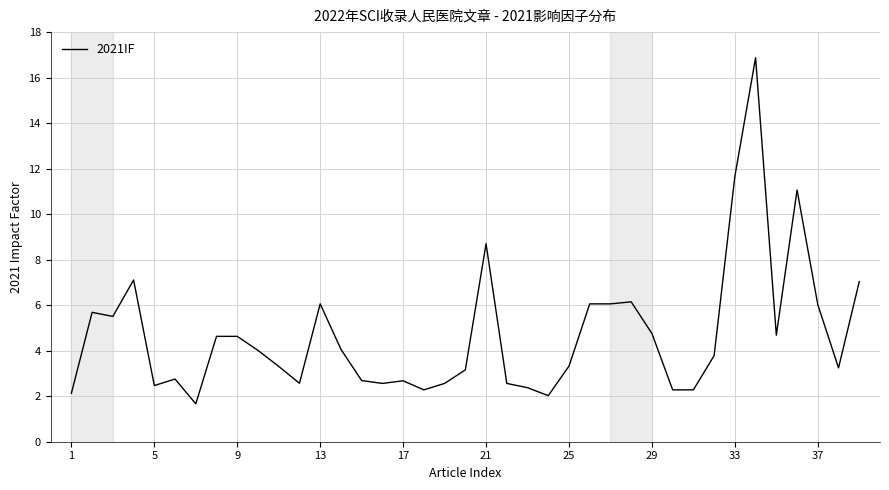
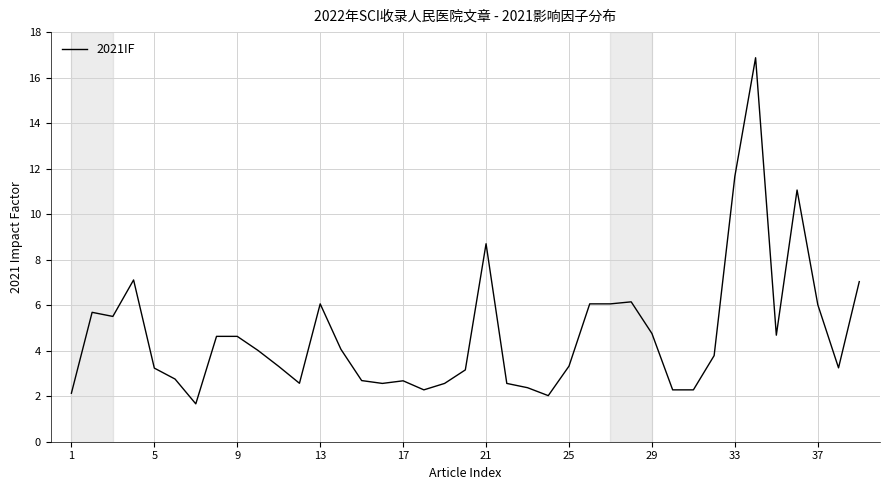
5: 2.5 -> 3.2
